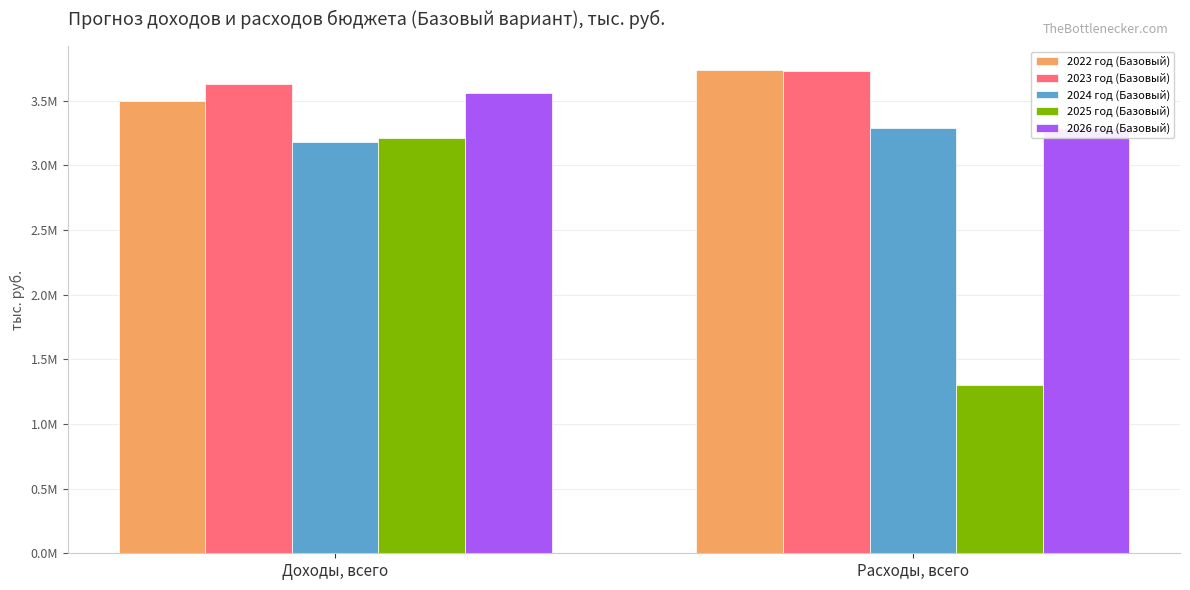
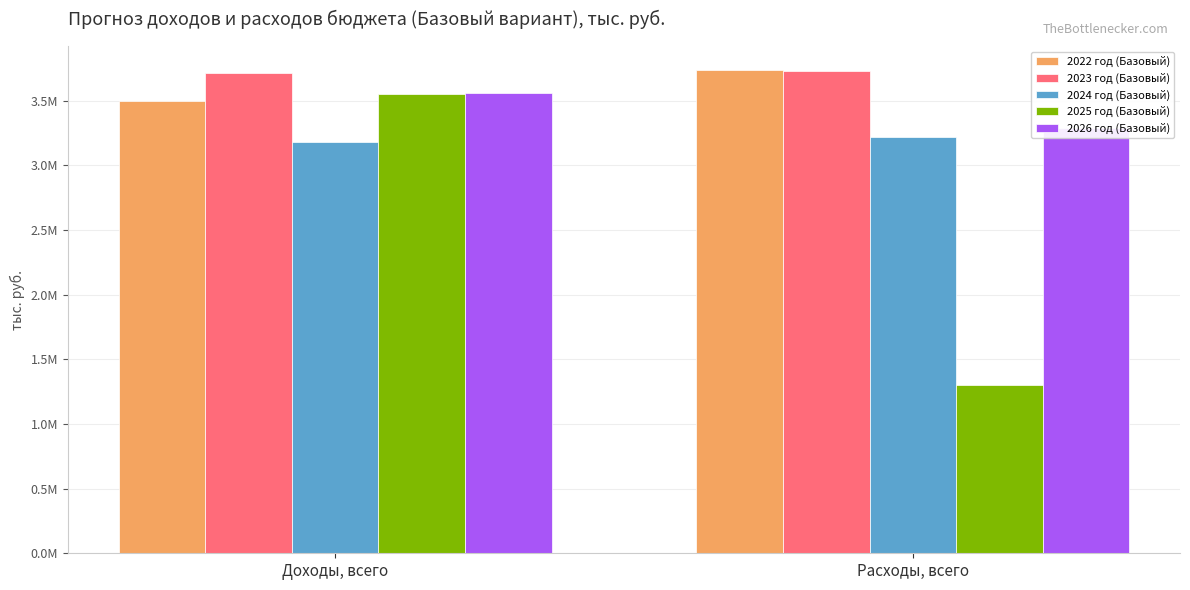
2023 год (Базовый), Доходы, всего: 3630000 -> 3710000
2025 год (Базовый), Доходы, всего: 3220000 -> 3560000
2024 год (Базовый), Расходы, всего: 3290000 -> 3220000
